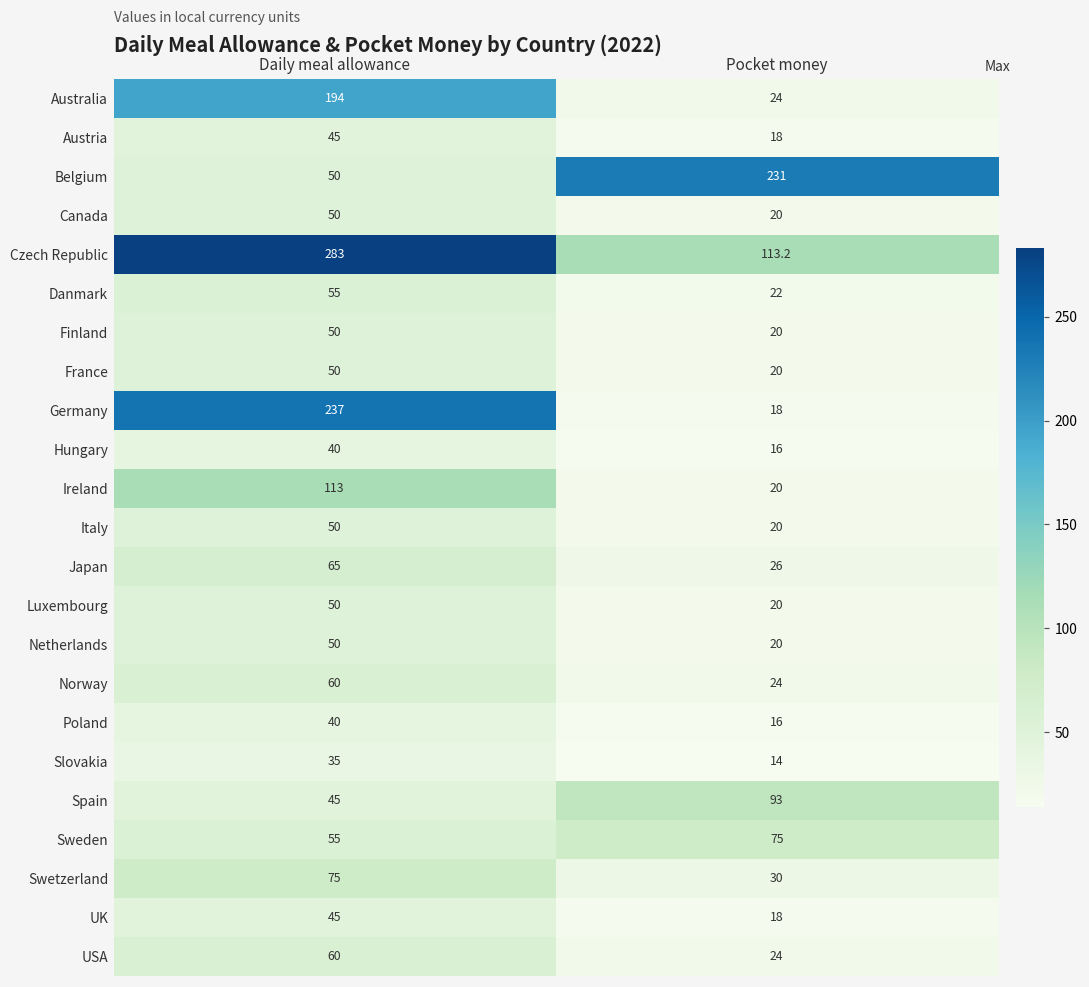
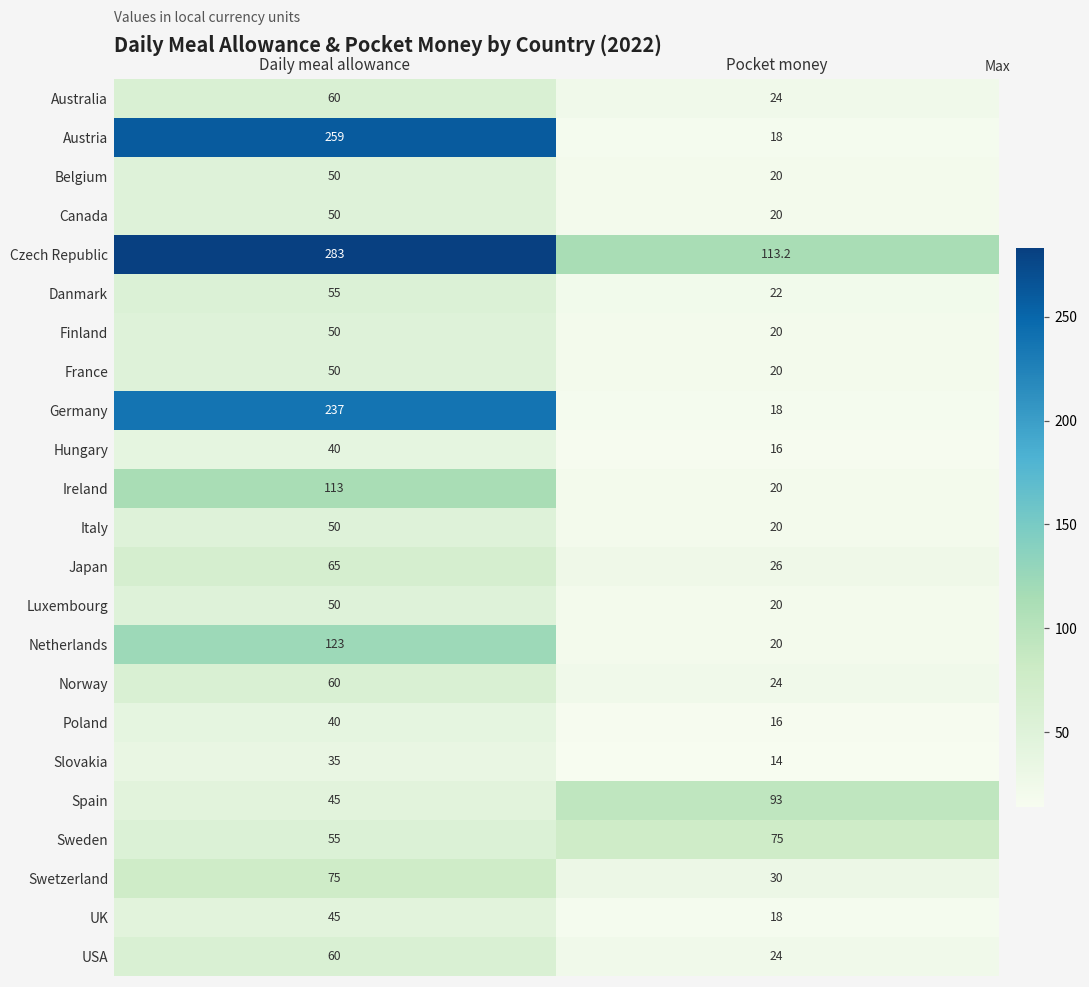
Australia, Daily meal allowance: 194 -> 60
Austria, Daily meal allowance: 45 -> 259
Belgium, Pocket money: 231 -> 20
Netherlands, Daily meal allowance: 50 -> 123
